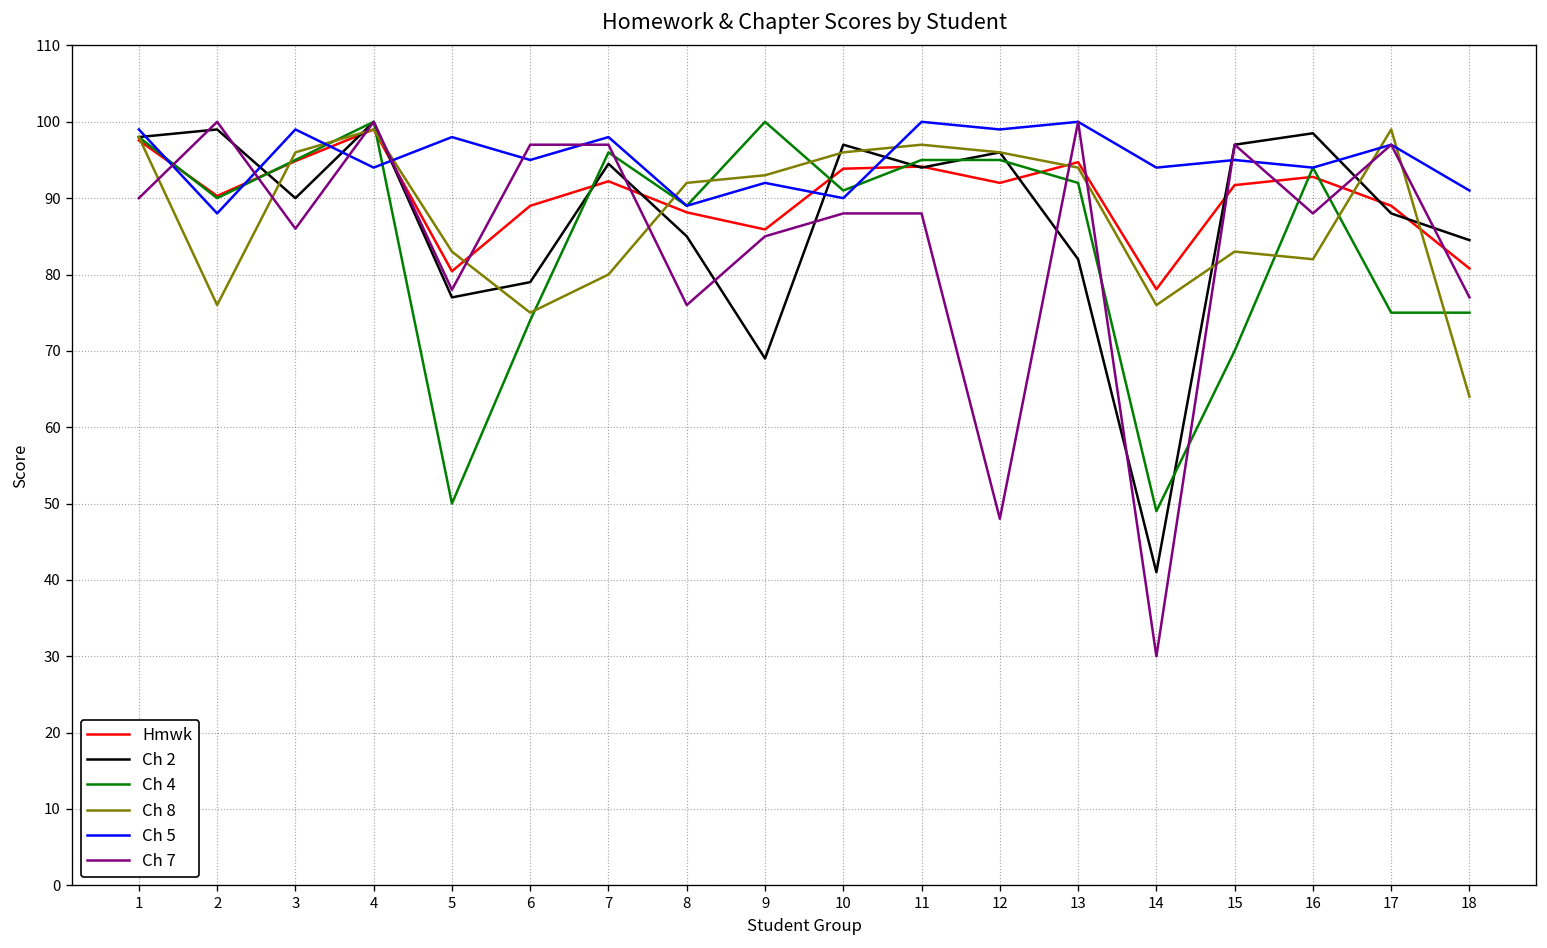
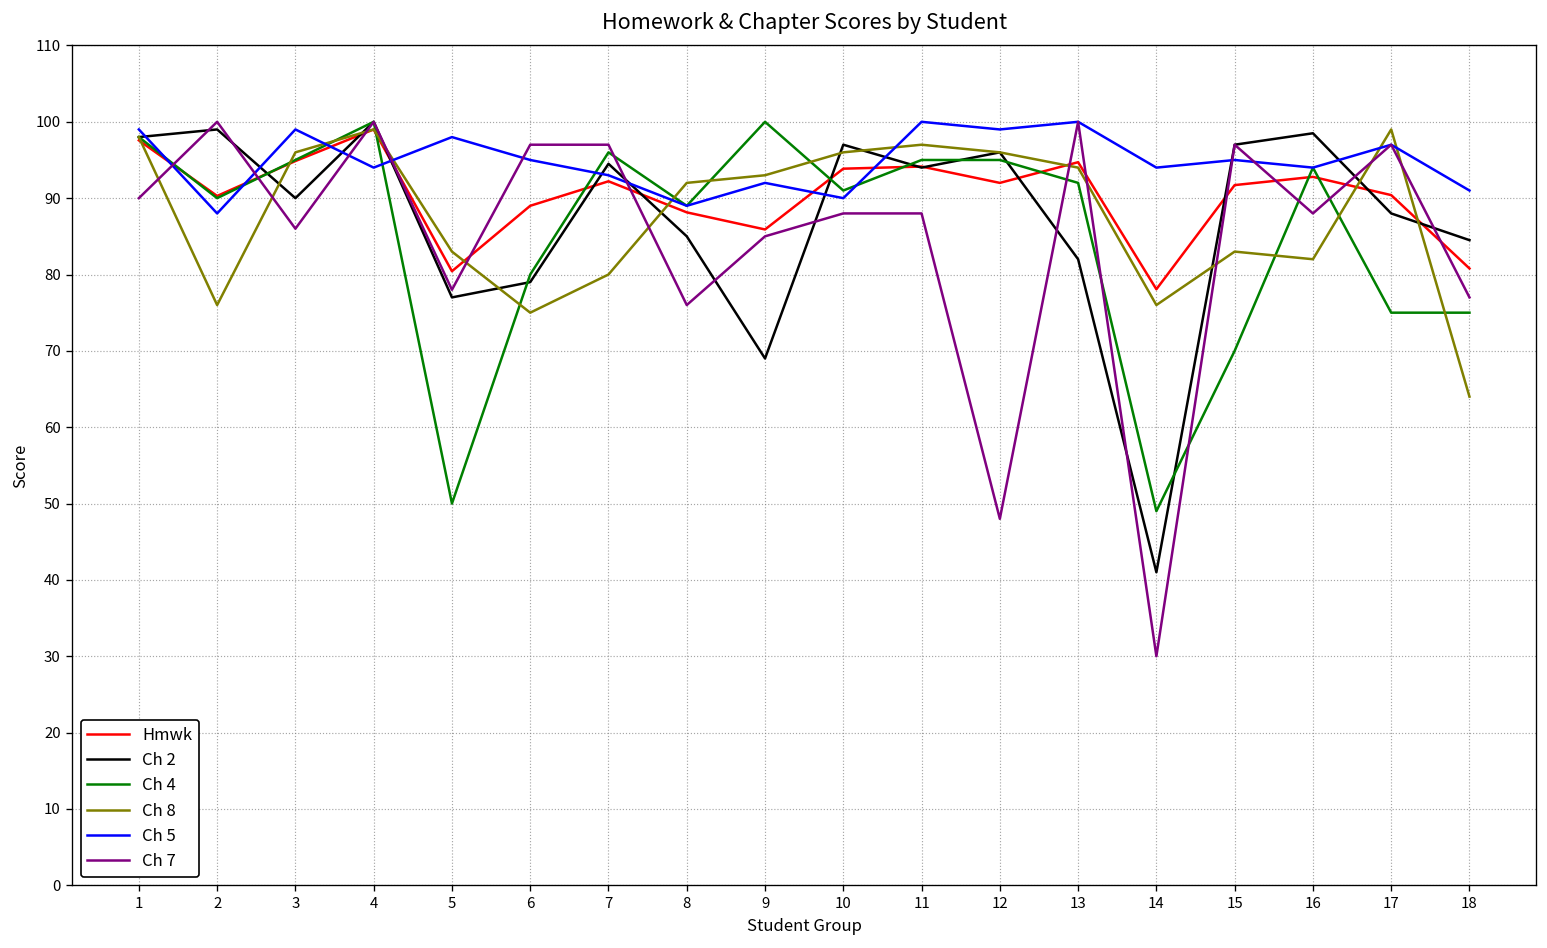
Ch 4, 6: 74 -> 80
Ch 5, 7: 98 -> 93
Hmwk, 17: 89 -> 90
